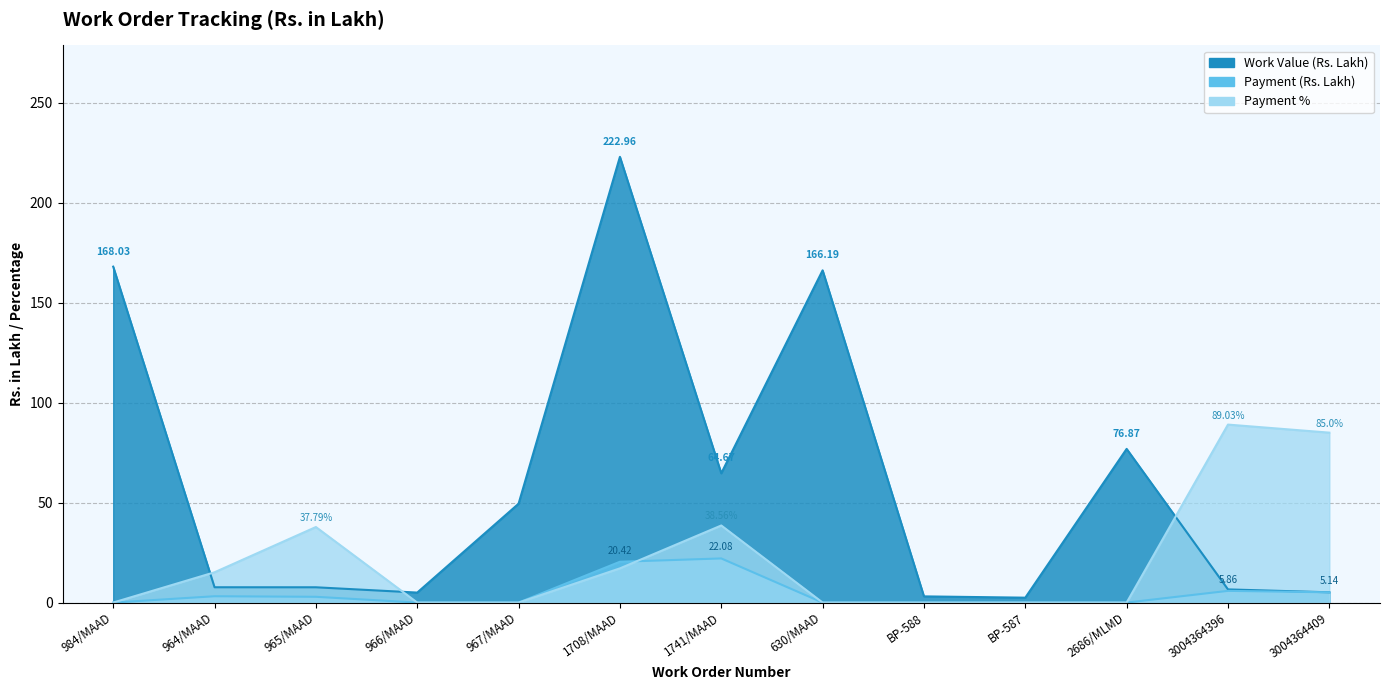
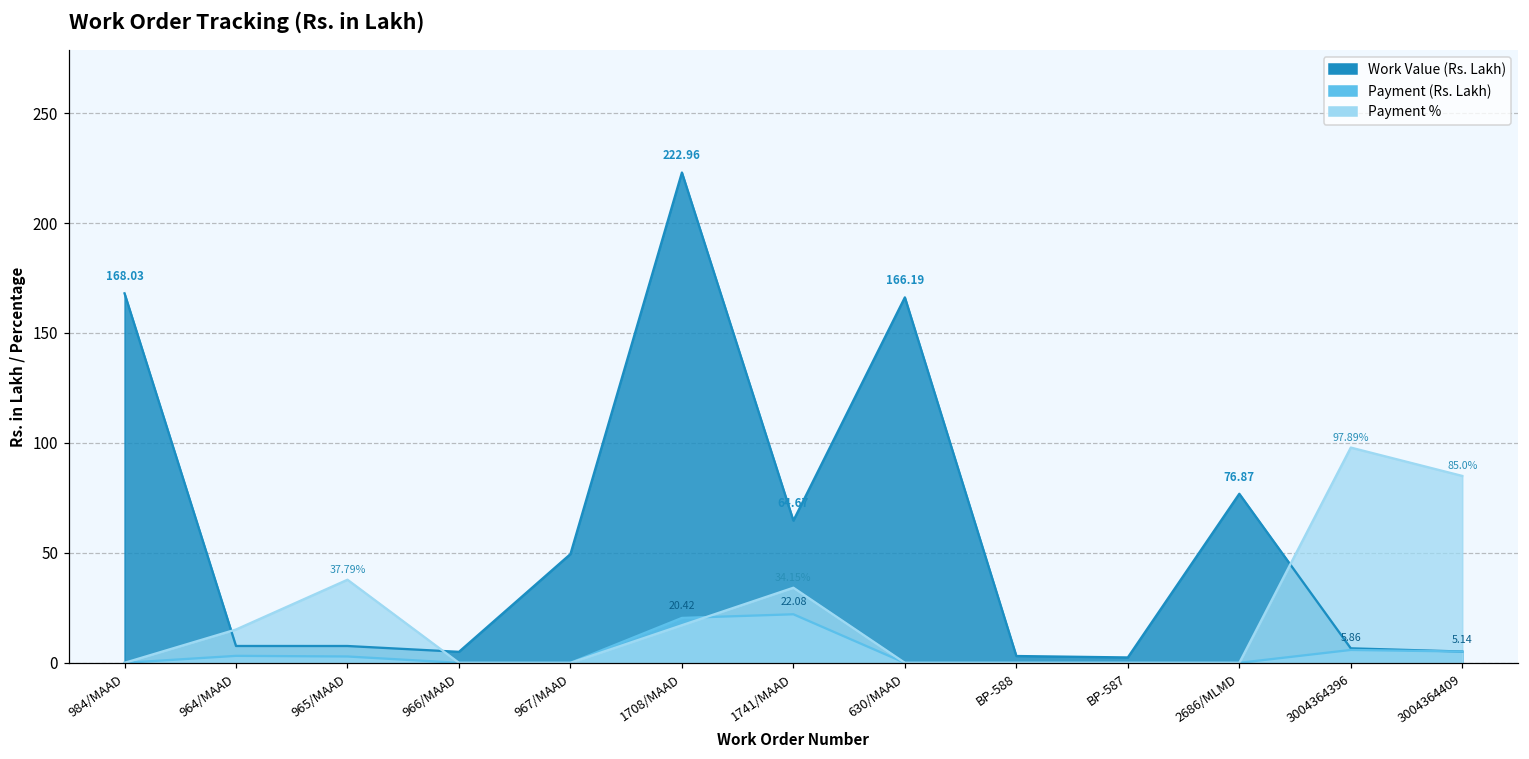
Payment %, 1741/MAAD: 39 -> 34
Payment %, 3004364396: 89.03% -> 97.89%
